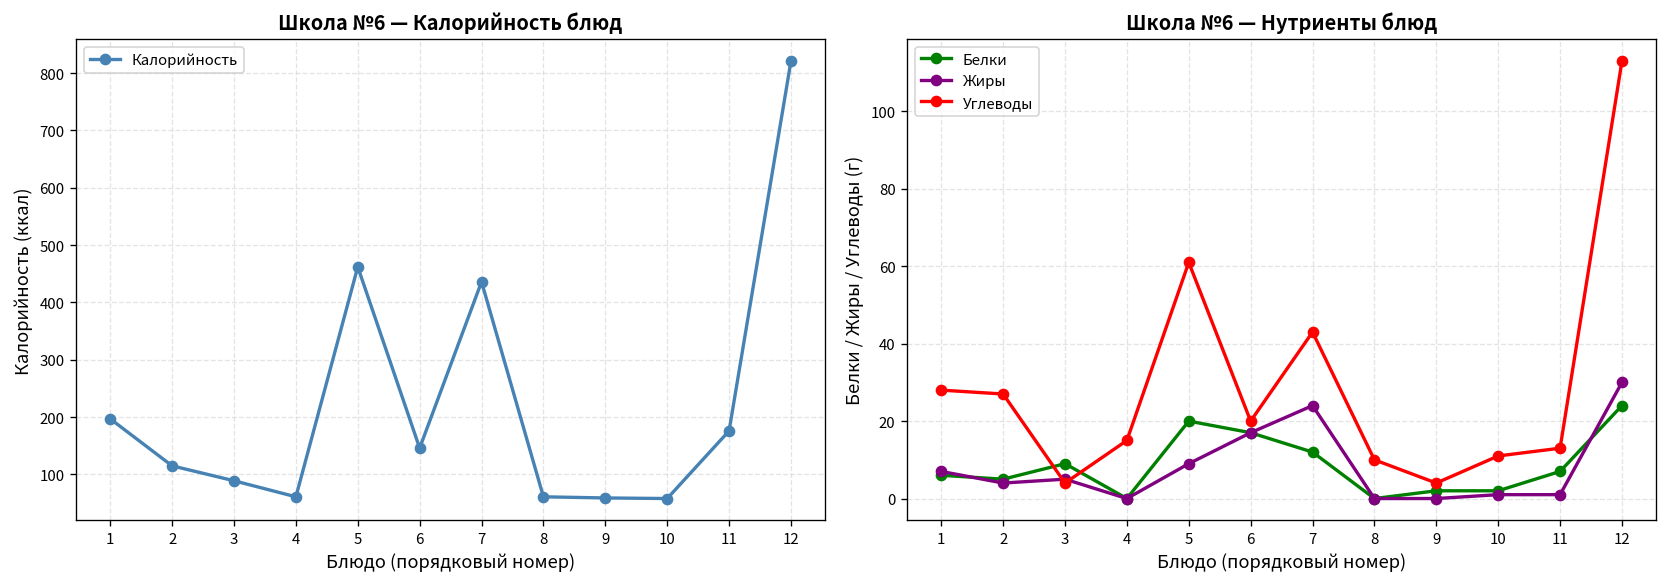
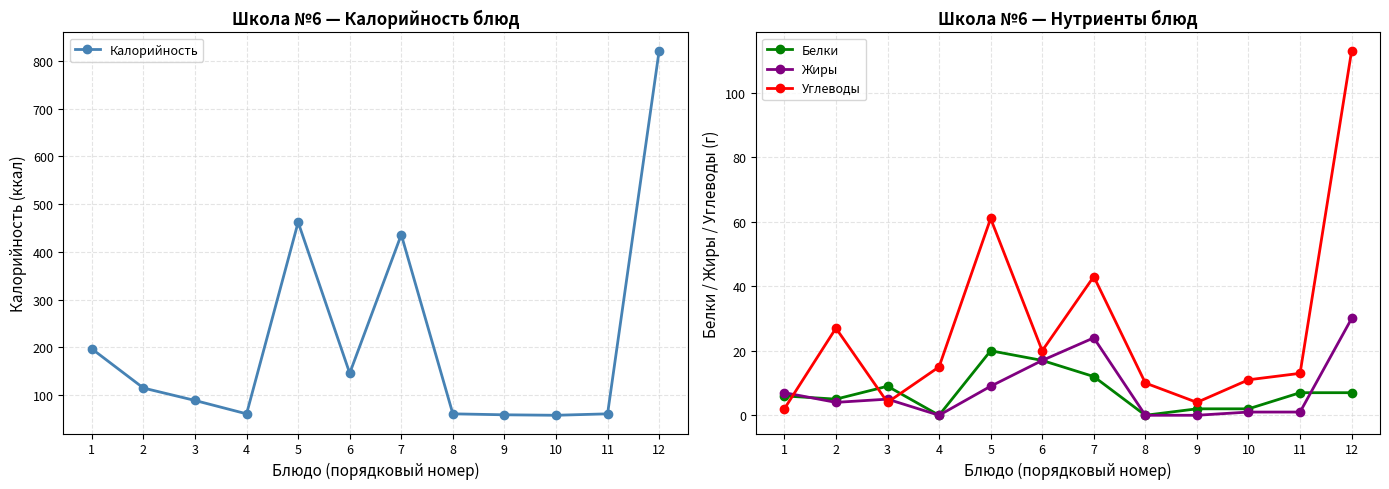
Школа №6 — Калорийность блюд, 11: 180 -> 60
Школа №6 — Нутриенты блюд, Углеводы, 1: 28 -> 2
Школа №6 — Нутриенты блюд, Белки, 12: 24 -> 7
